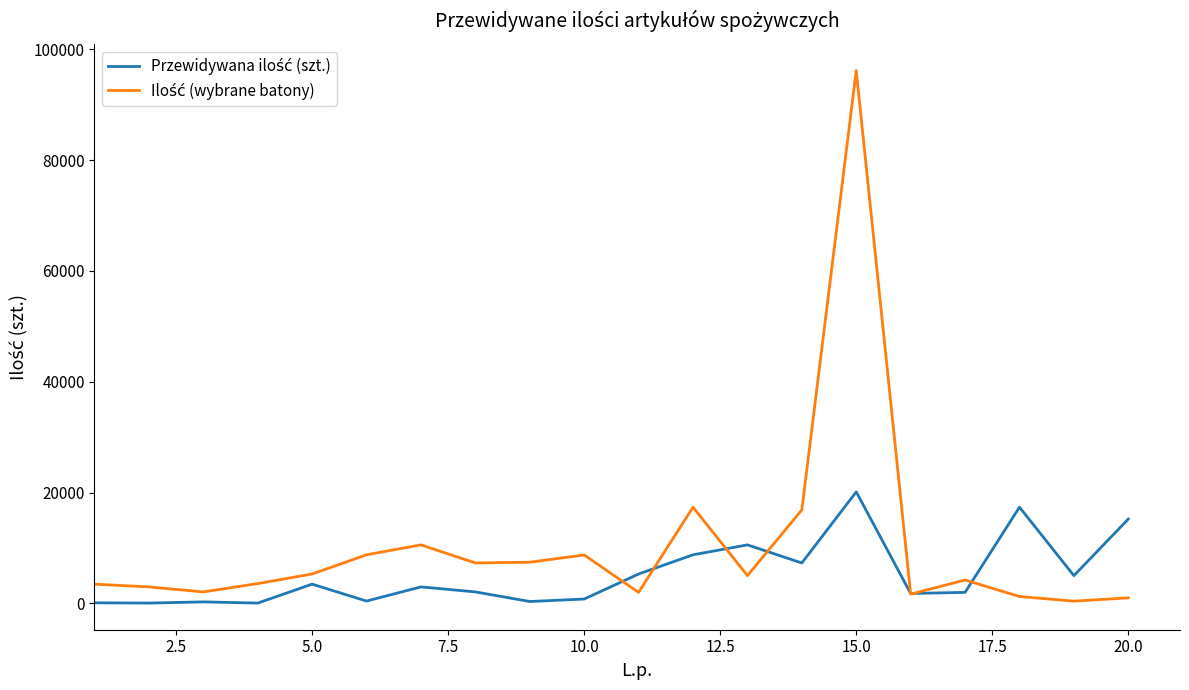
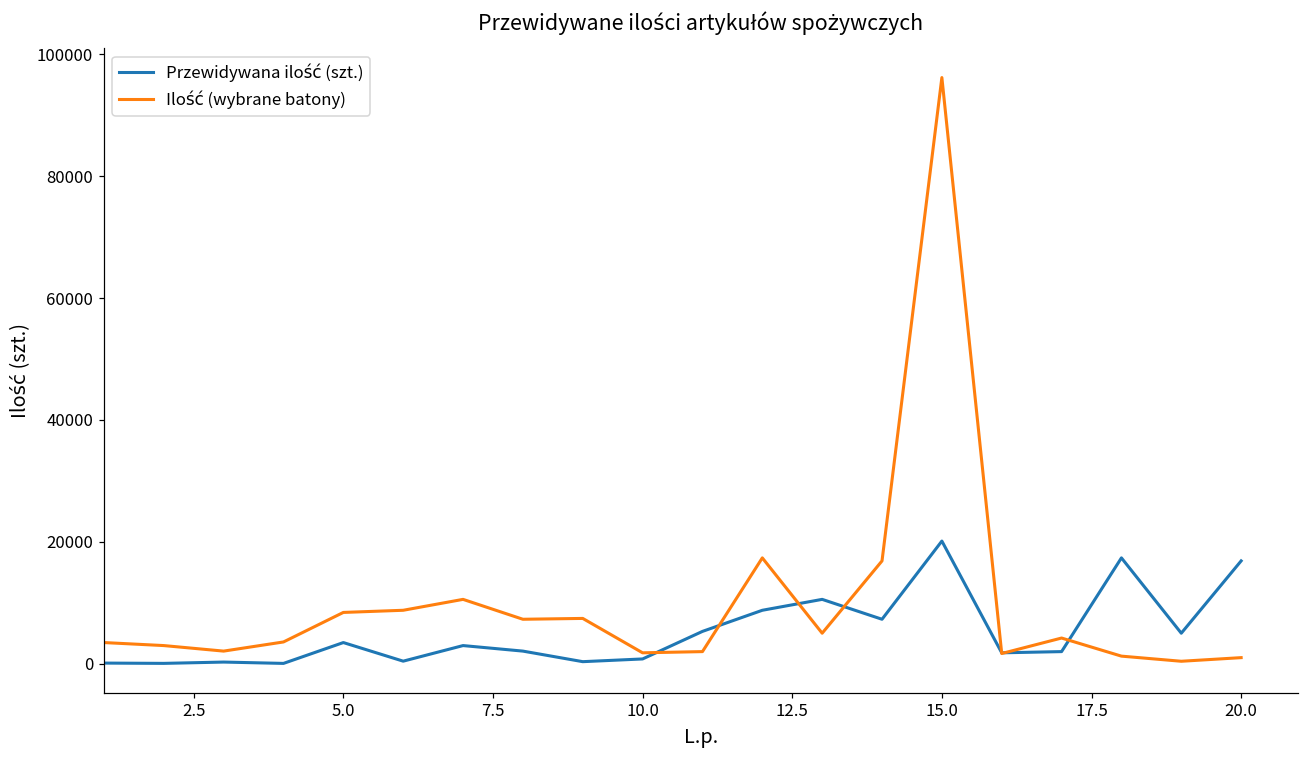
Ilość (wybrane batony), 5.0: 5000 -> 8000
Ilość (wybrane batony), 10.0: 9000 -> 2000
Przewidywana ilość (szt.), 20.0: 15000 -> 17000
